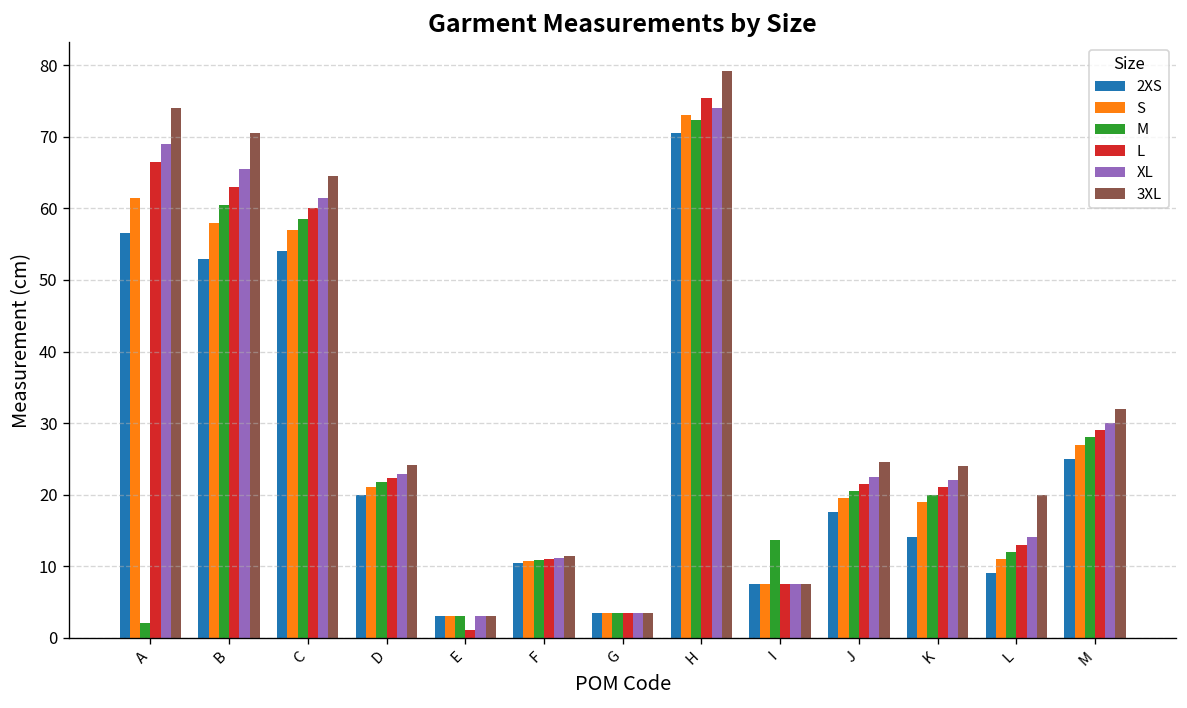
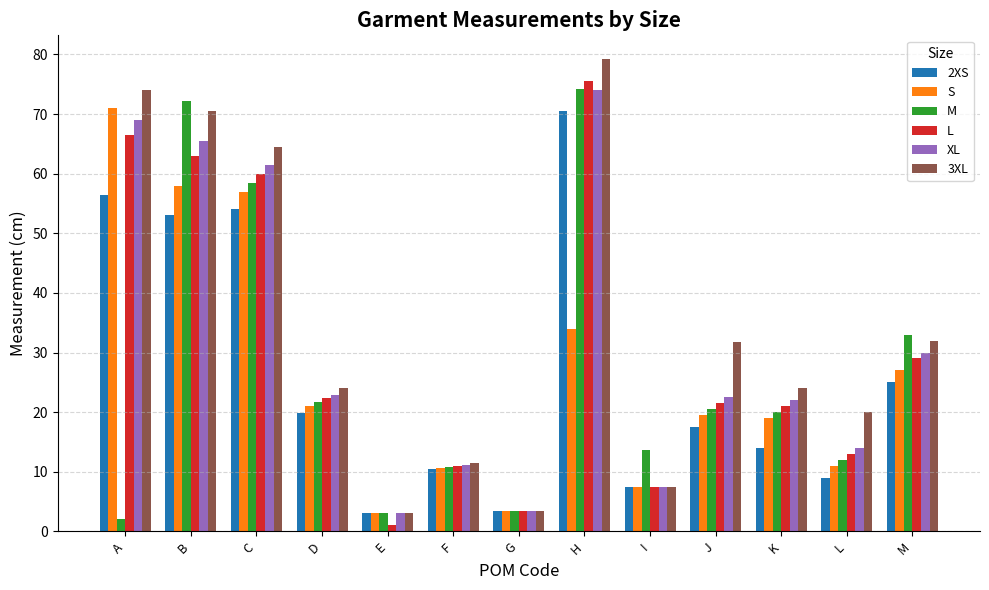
S, A: 62 -> 71
M, B: 61 -> 72
S, H: 73 -> 34
M, H: 72 -> 74
3XL, J: 25 -> 32
M, M: 28 -> 33
